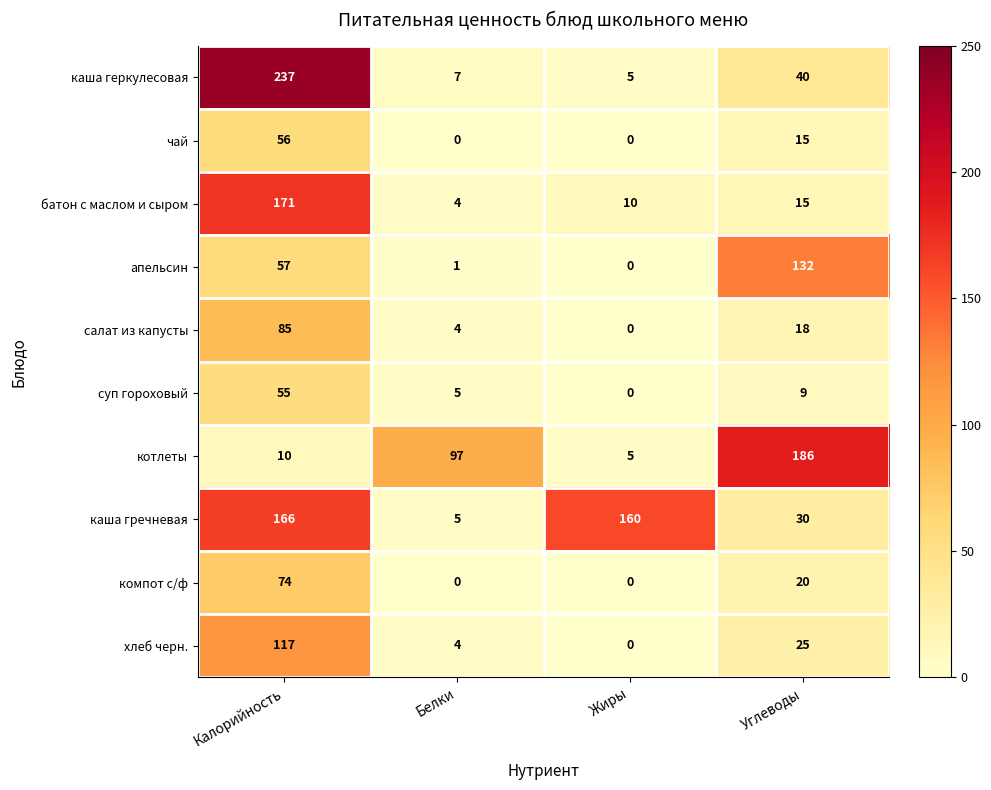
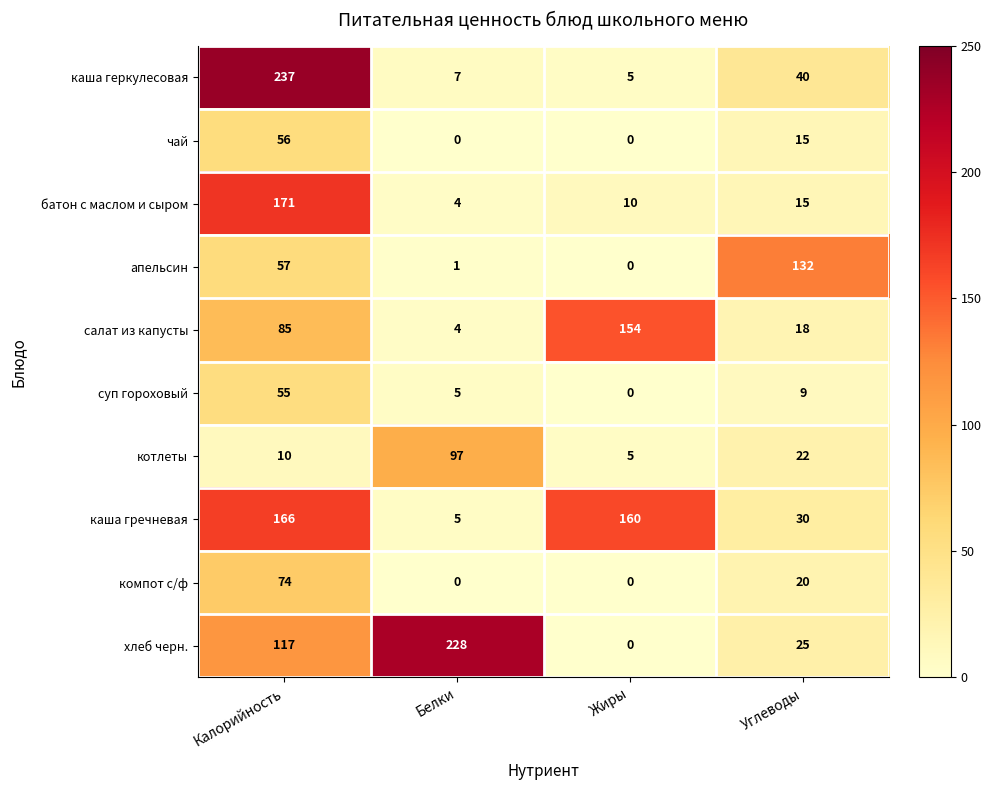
салат из капусты, Жиры: 0 -> 154
котлеты, Углеводы: 186 -> 22
хлеб черн., Белки: 4 -> 228
